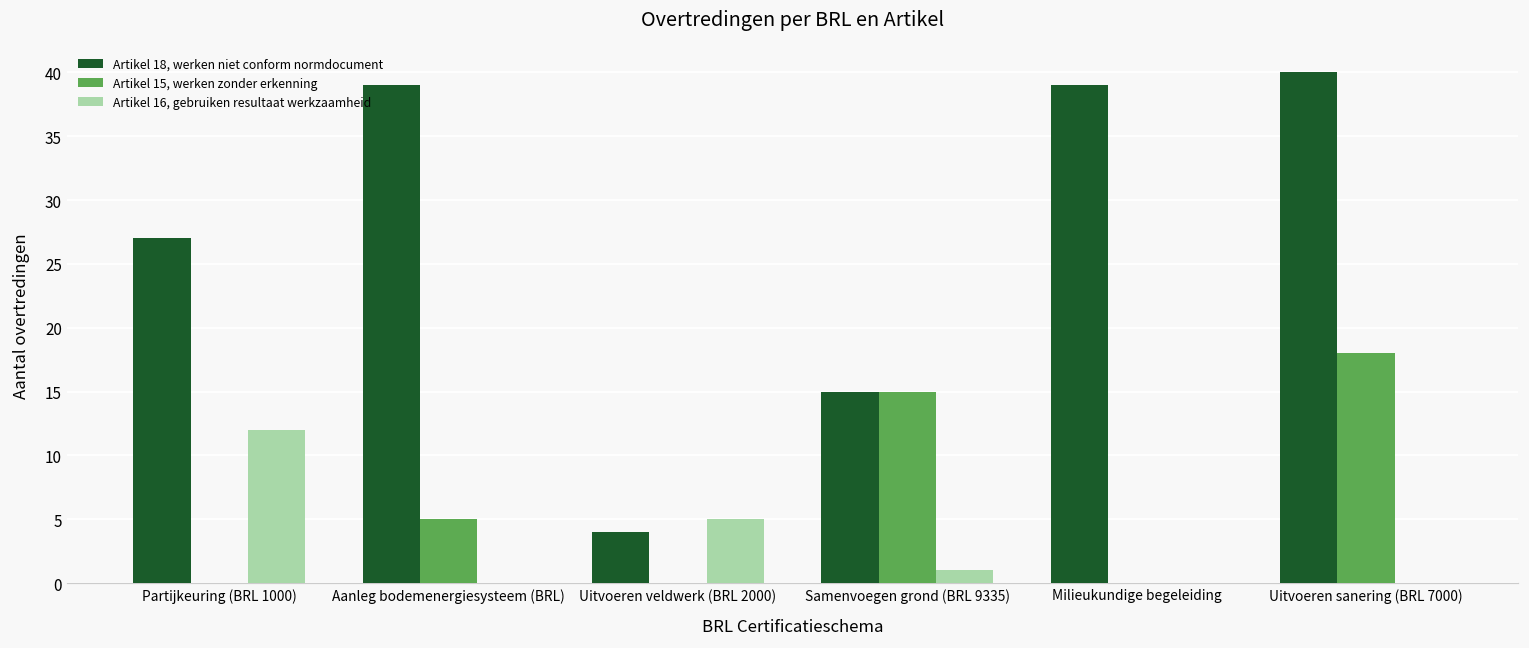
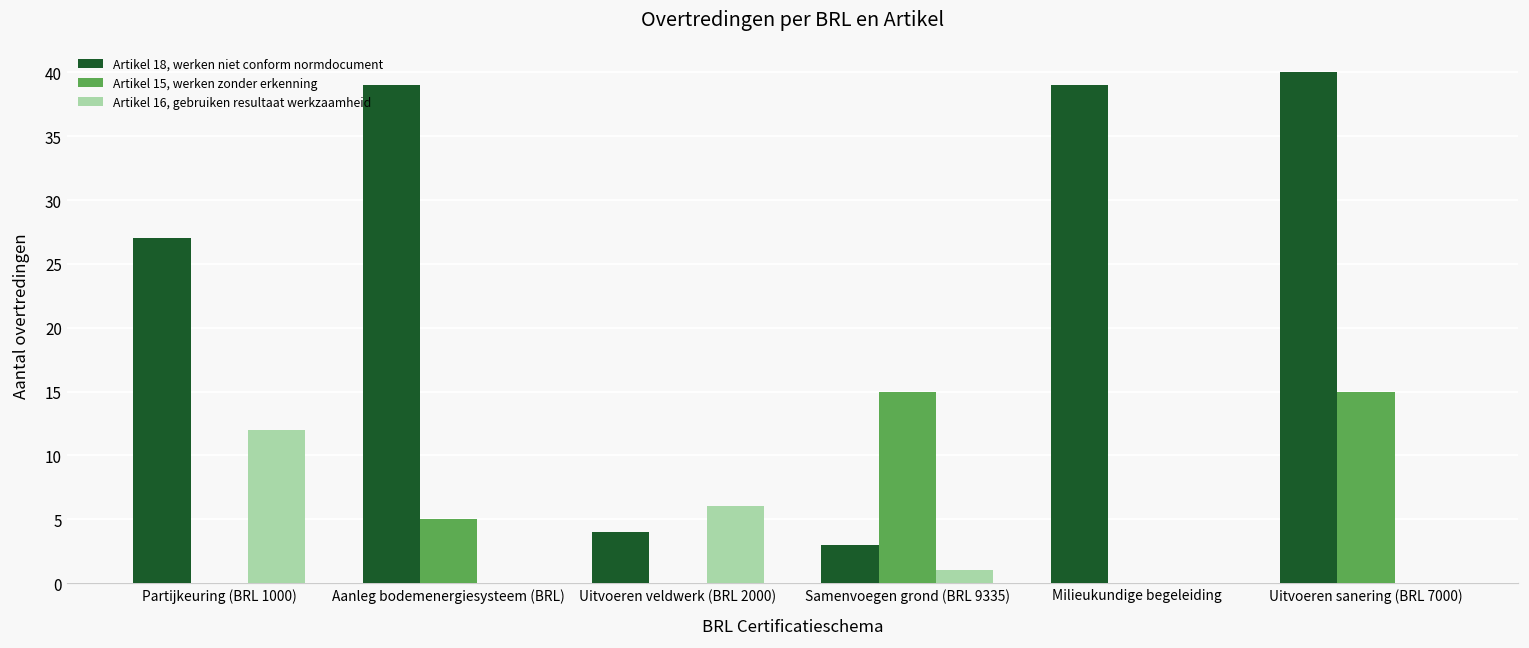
Artikel 16, gebruiken resultaat werkzaamheid, Uitvoeren veldwerk (BRL 2000): 5 -> 6
Artikel 18, werken niet conform normdocument, Samenvoegen grond (BRL 9335): 15 -> 3
Artikel 15, werken zonder erkenning, Uitvoeren sanering (BRL 7000): 18 -> 15
